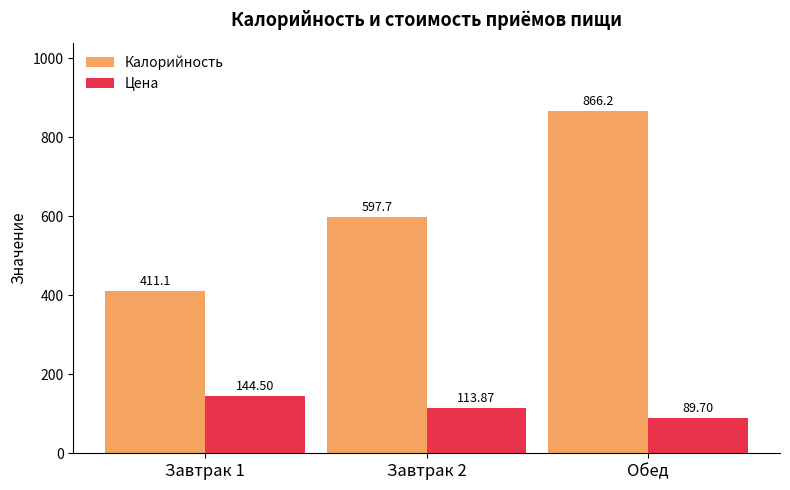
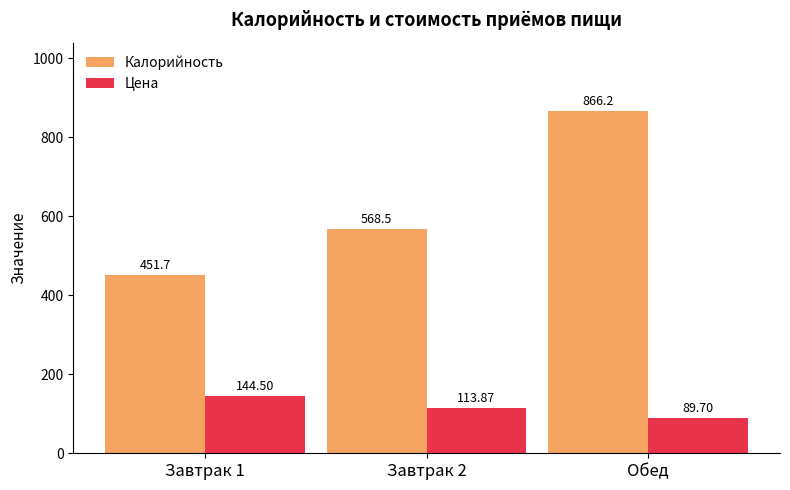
Калорийность, Завтрак 1: 411.1 -> 451.7
Калорийность, Завтрак 2: 597.7 -> 568.5
